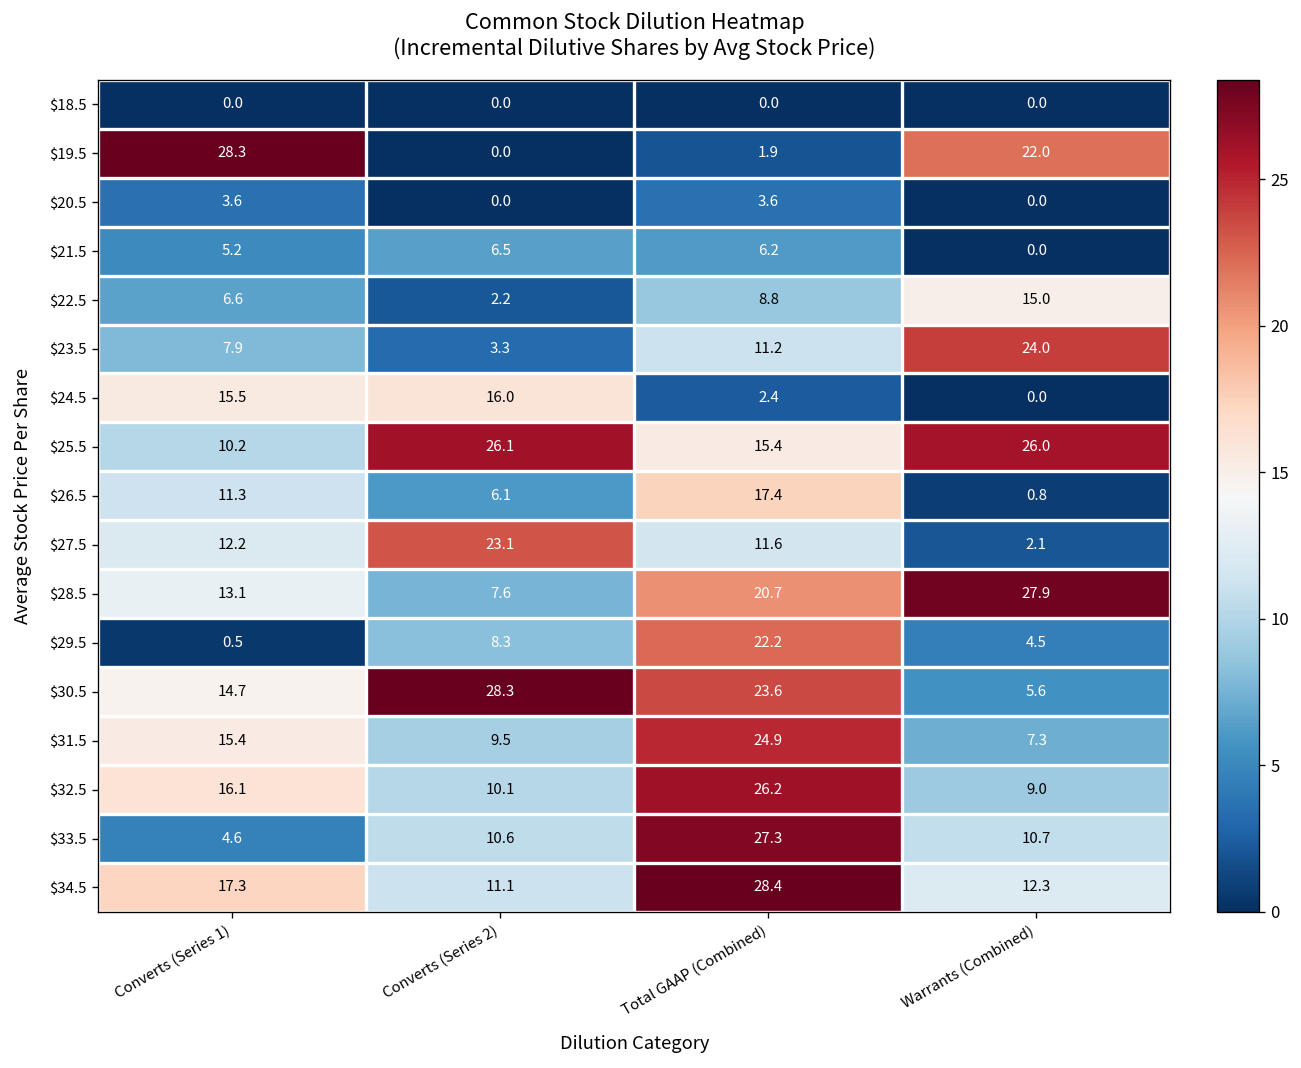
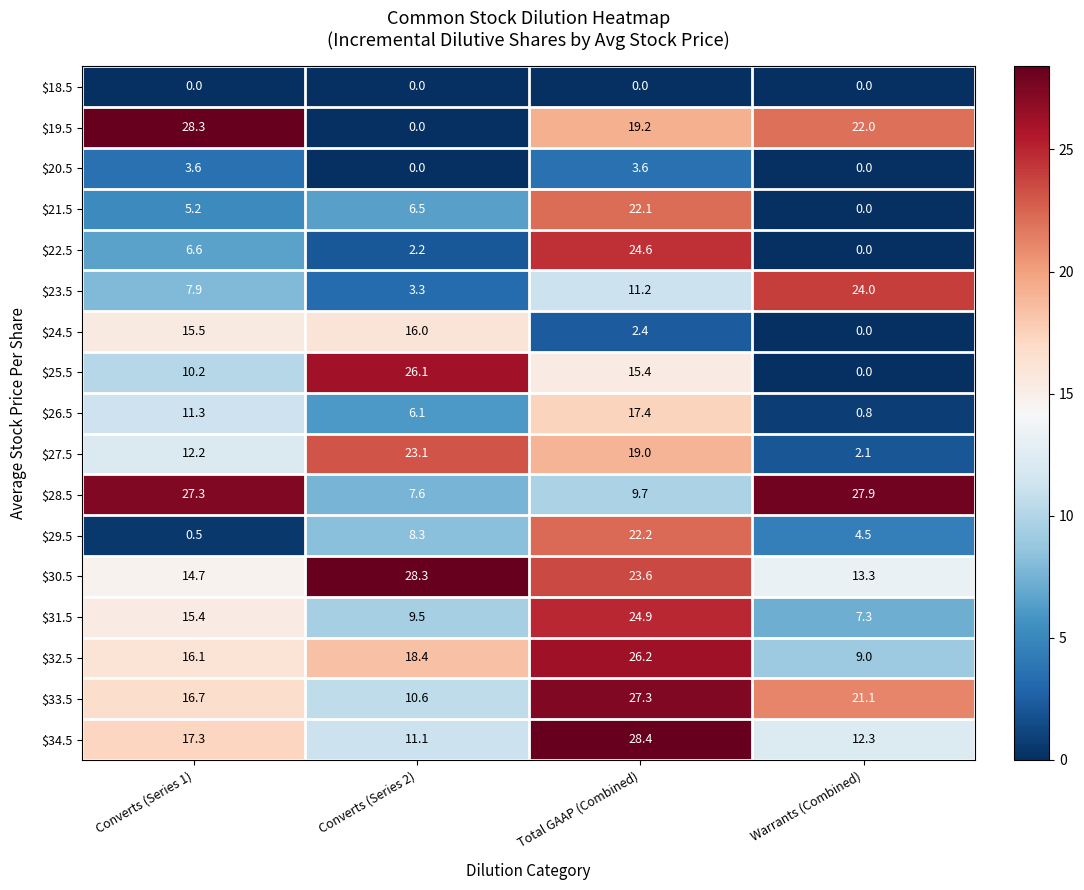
$19.5, Total GAAP (Combined): 1.9 -> 19.2
$21.5, Total GAAP (Combined): 6.2 -> 22.1
$22.5, Total GAAP (Combined): 8.8 -> 24.6
$22.5, Warrants (Combined): 15.0 -> 0.0
$25.5, Warrants (Combined): 26.0 -> 0.0
$27.5, Total GAAP (Combined): 11.6 -> 19.0
$28.5, Converts (Series 1): 13.1 -> 27.3
$28.5, Total GAAP (Combined): 20.7 -> 9.7
$30.5, Warrants (Combined): 5.6 -> 13.3
$32.5, Converts (Series 2): 10.1 -> 18.4
$33.5, Converts (Series 1): 4.6 -> 16.7
$33.5, Warrants (Combined): 10.7 -> 21.1
